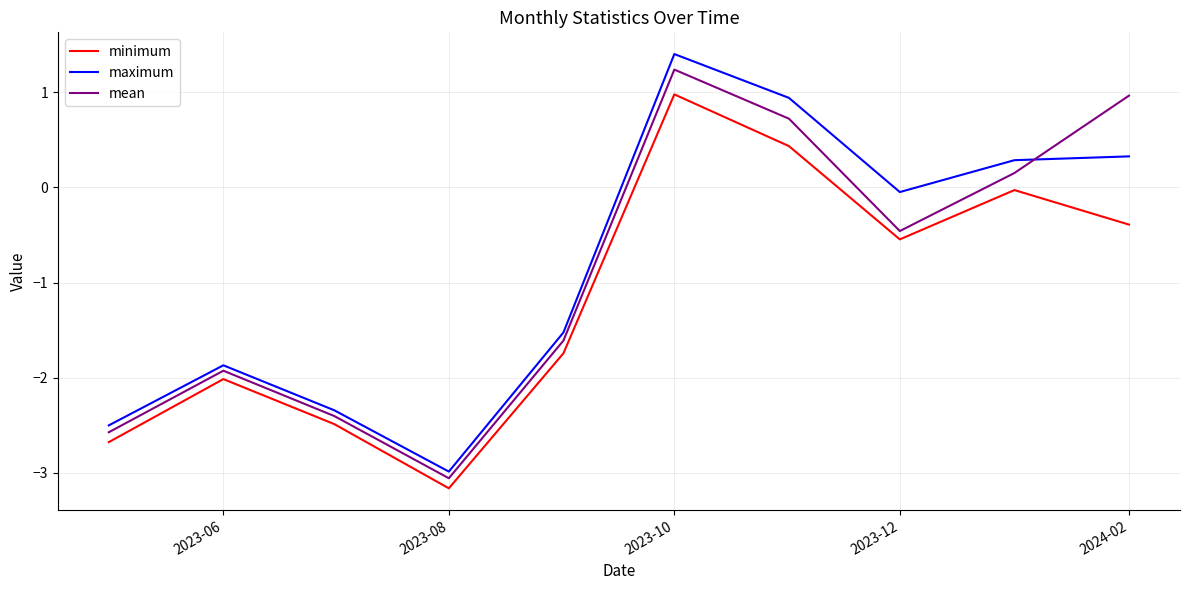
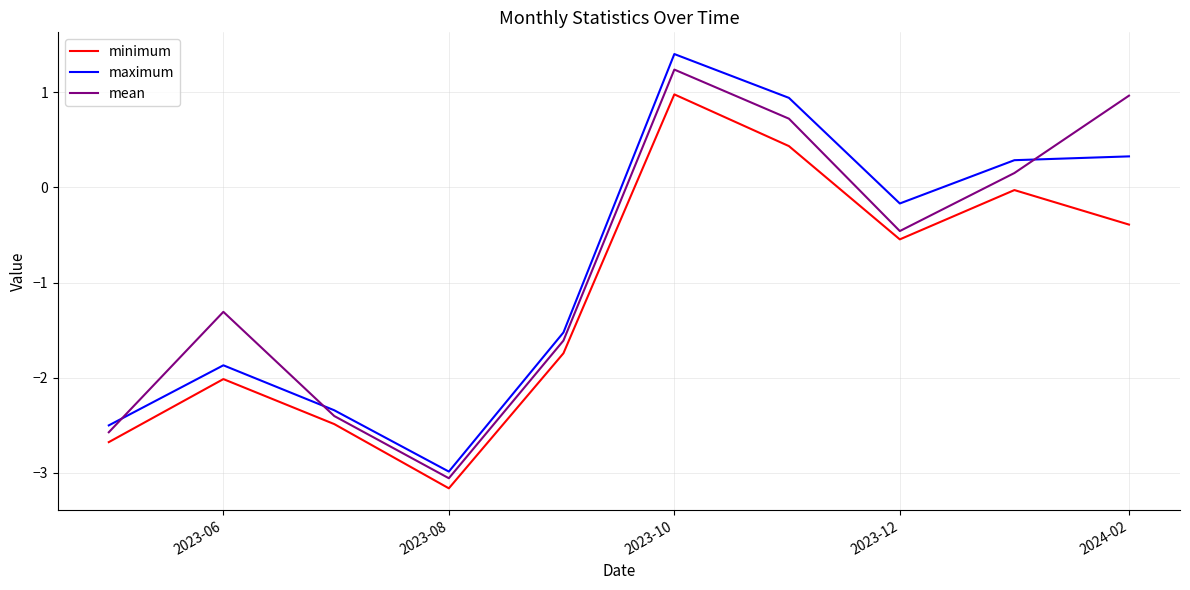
mean, 2023-06: -1.9 -> -1.3
maximum, 2023-12: 0.0 -> -0.2
